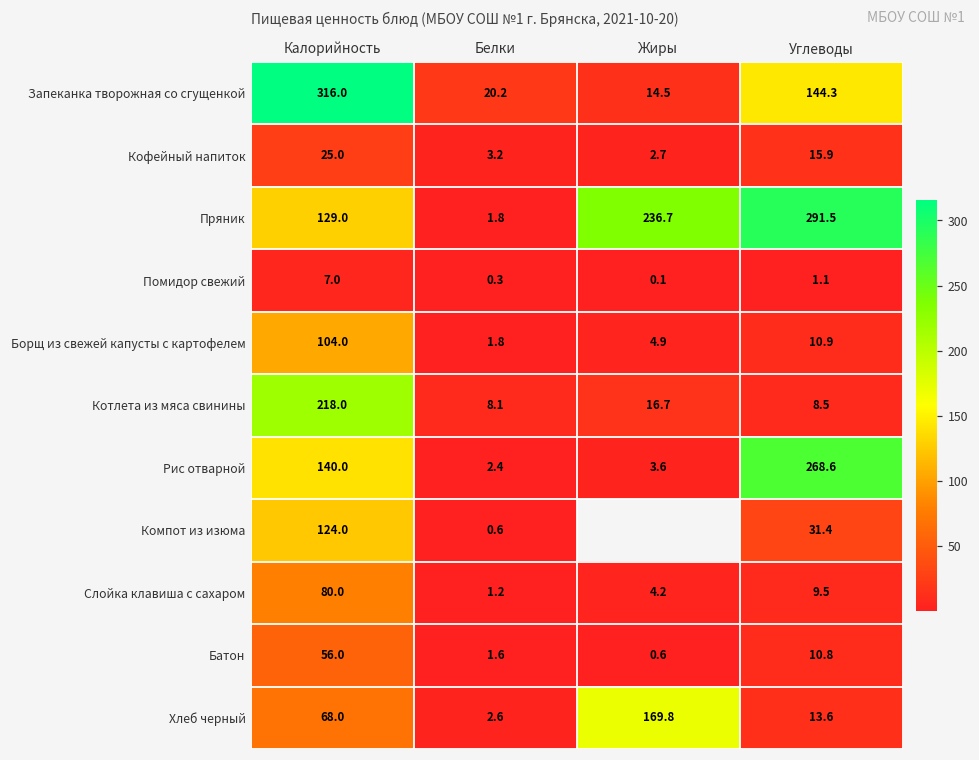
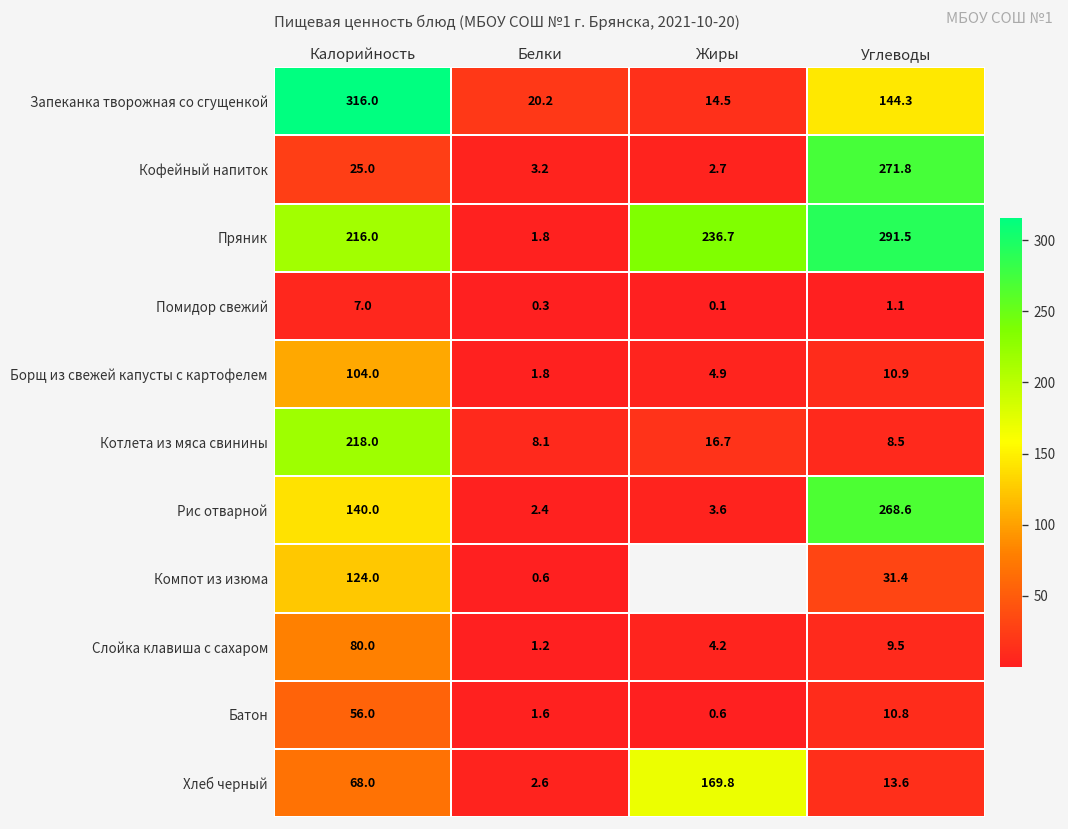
Кофейный напиток, Углеводы: 15.9 -> 271.8
Пряник, Калорийность: 129.0 -> 216.0
